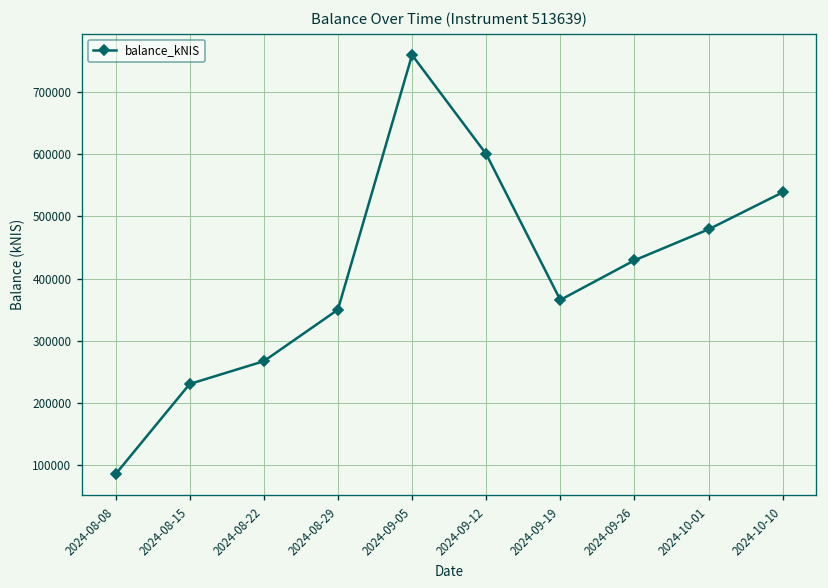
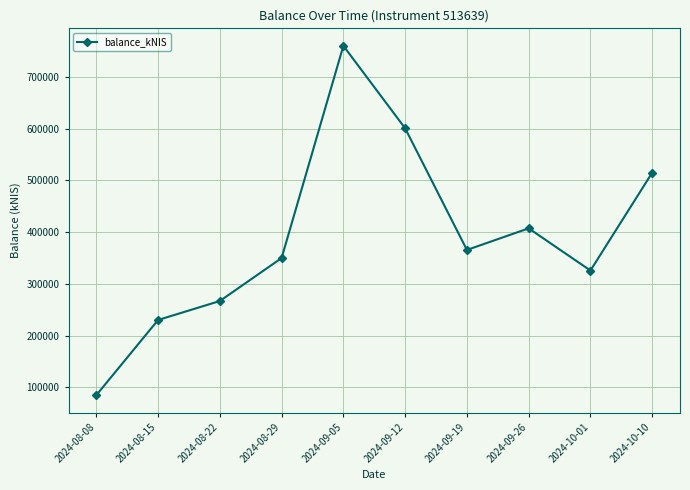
2024-09-26: 430000 -> 410000
2024-10-01: 480000 -> 330000
2024-10-10: 540000 -> 510000
